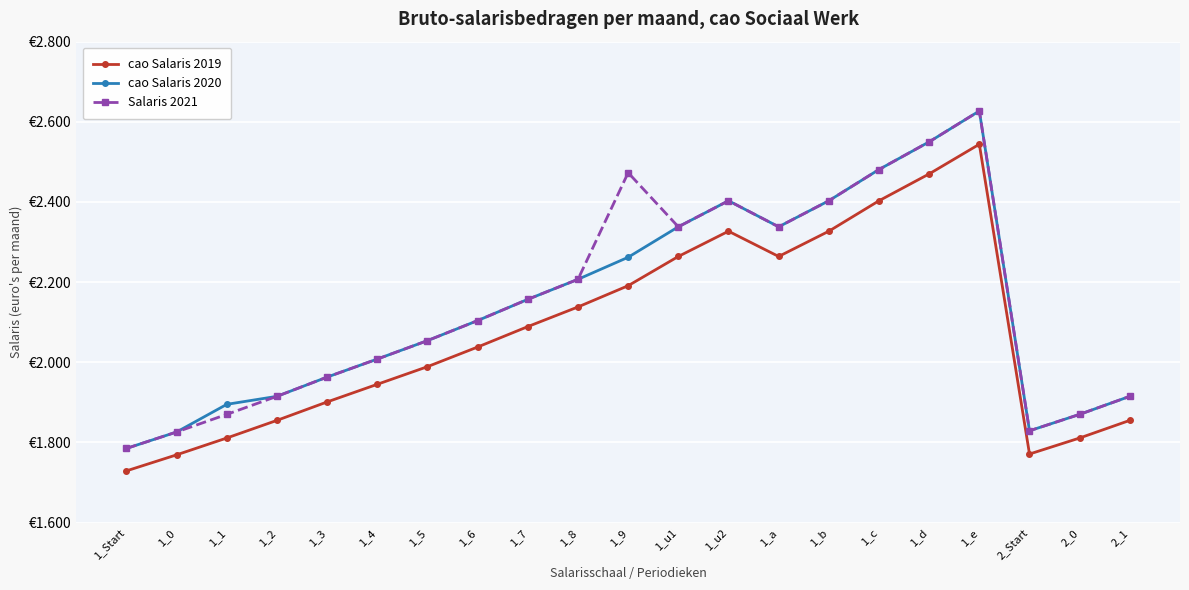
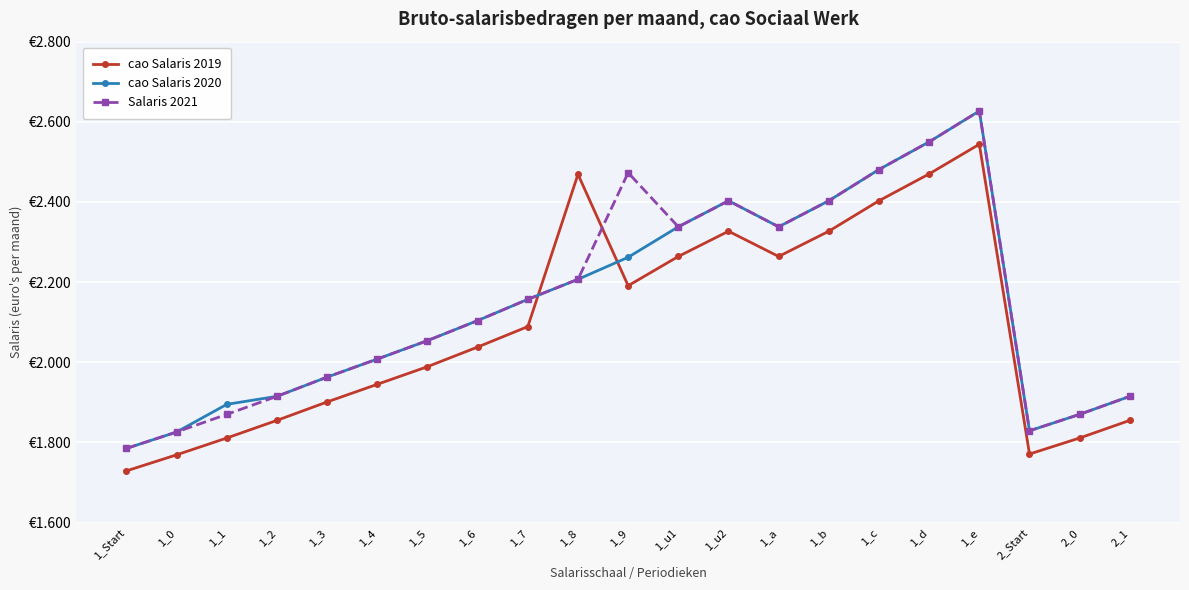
cao Salaris 2019, 1_8: €2.14 -> €2.47
